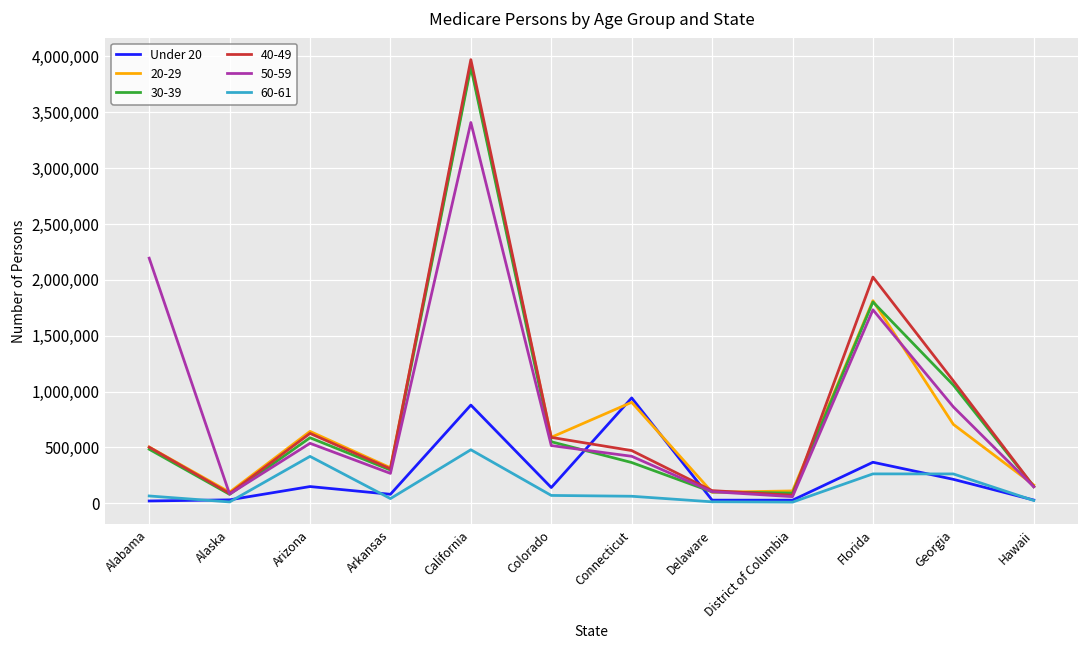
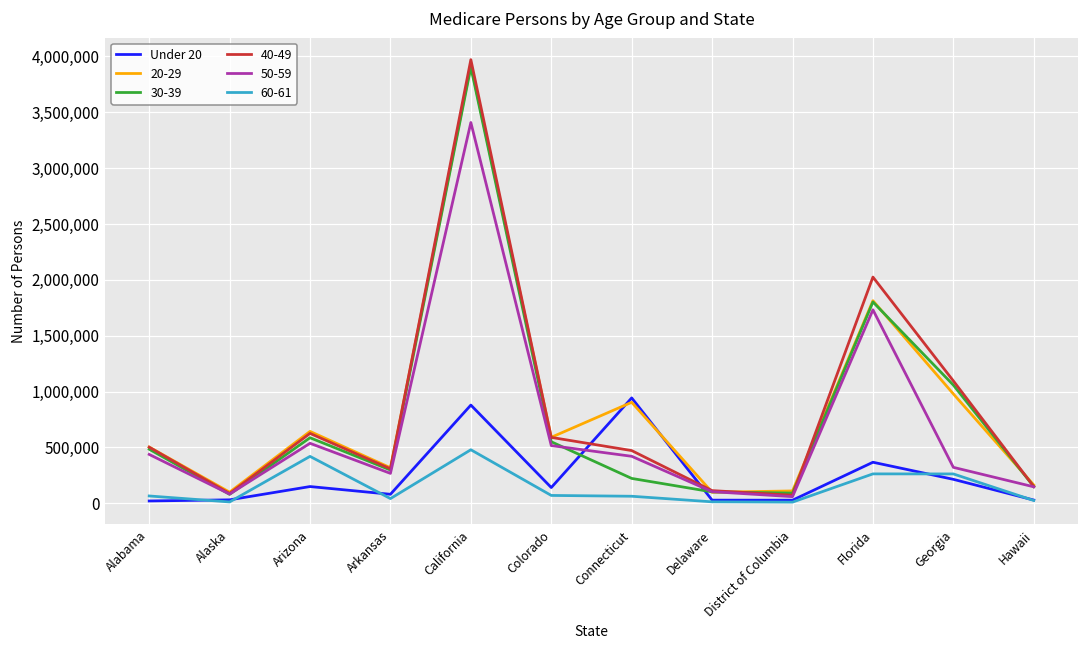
50-59, Alabama: 2,190,000 -> 440,000
30-39, Connecticut: 360,000 -> 220,000
20-29, Georgia: 710,000 -> 980,000
50-59, Georgia: 860,000 -> 320,000
